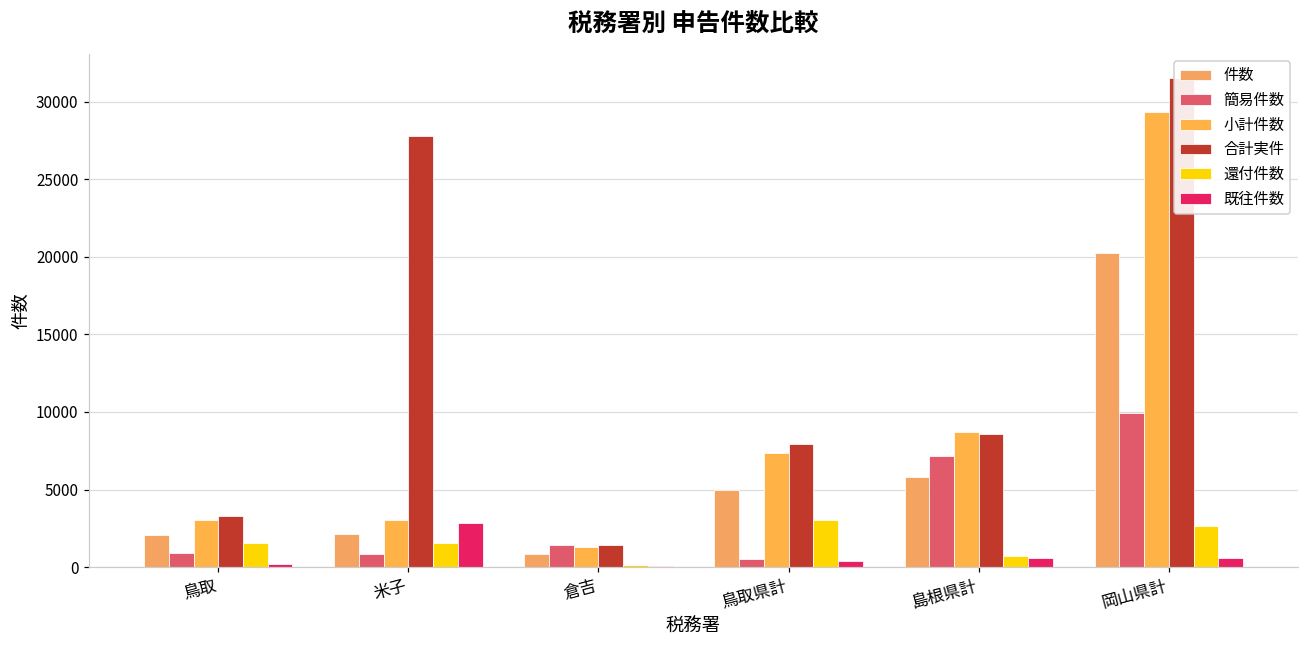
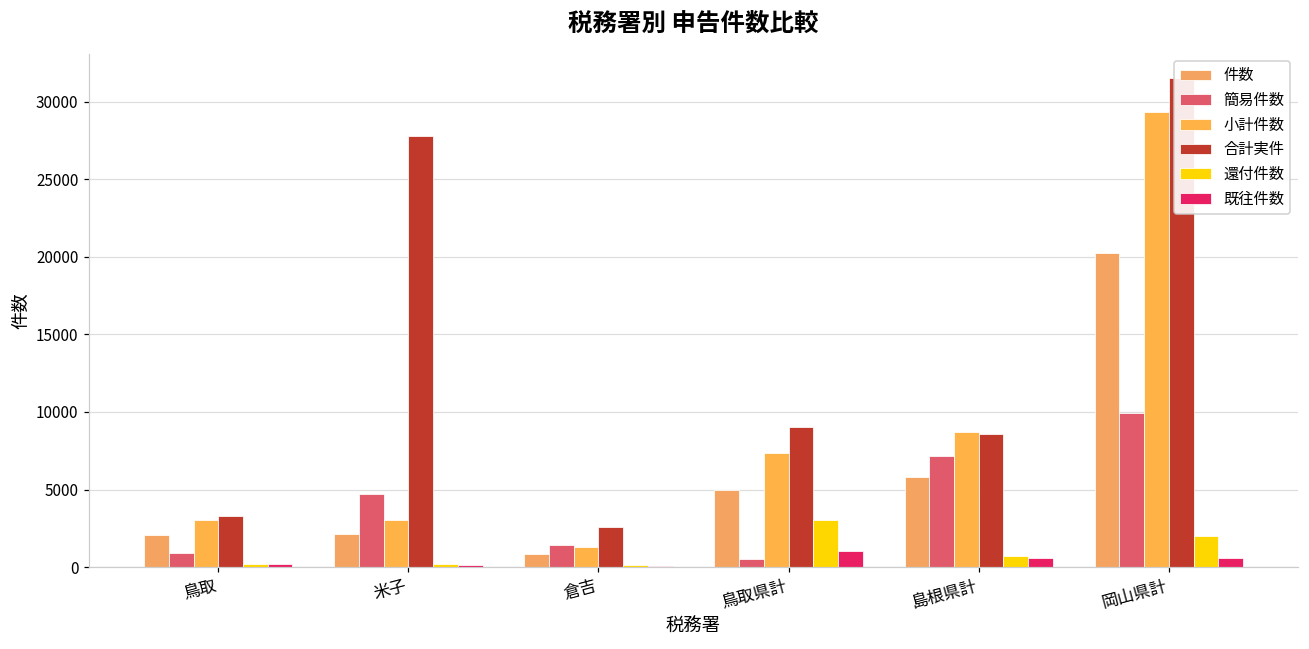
還付件数, 鳥取: 1600 -> 200
簡易件数, 米子: 800 -> 4700
還付件数, 米子: 1500 -> 200
既往件数, 米子: 2900 -> 100
合計実件, 倉吉: 1400 -> 2600
合計実件, 鳥取県計: 7900 -> 9000
既往件数, 鳥取県計: 400 -> 1000
還付件数, 岡山県計: 2700 -> 2000
